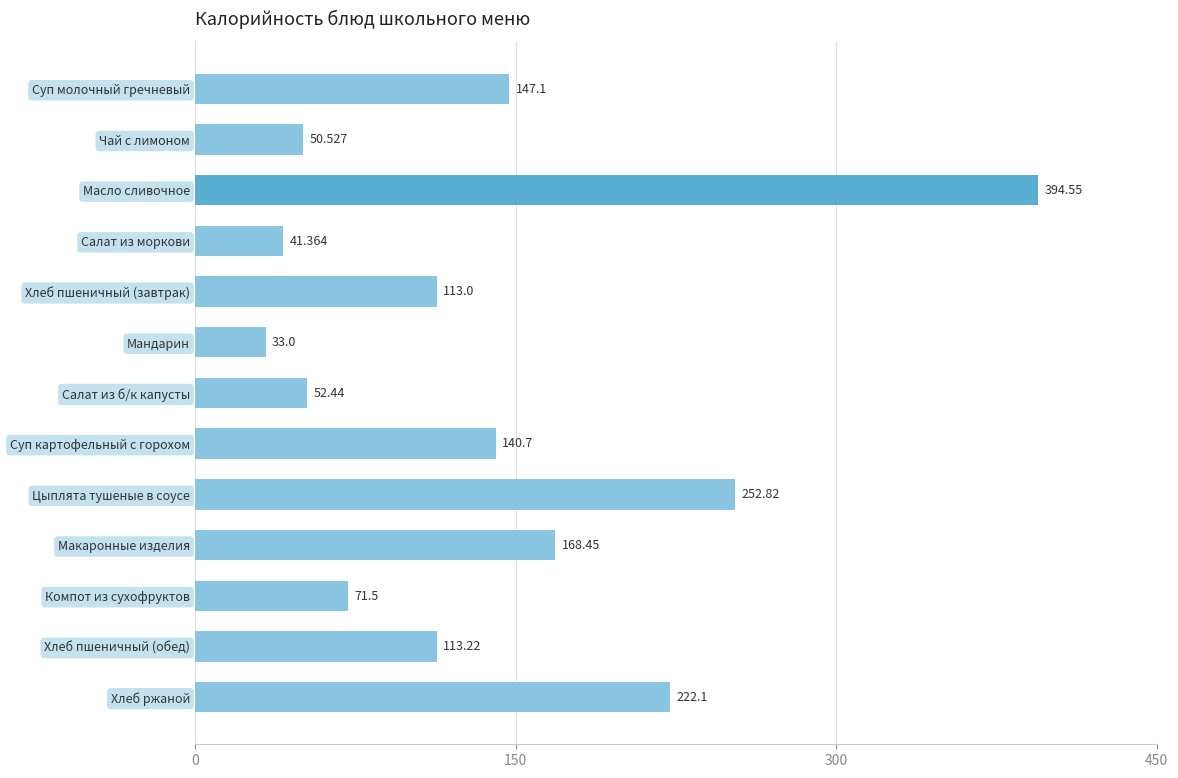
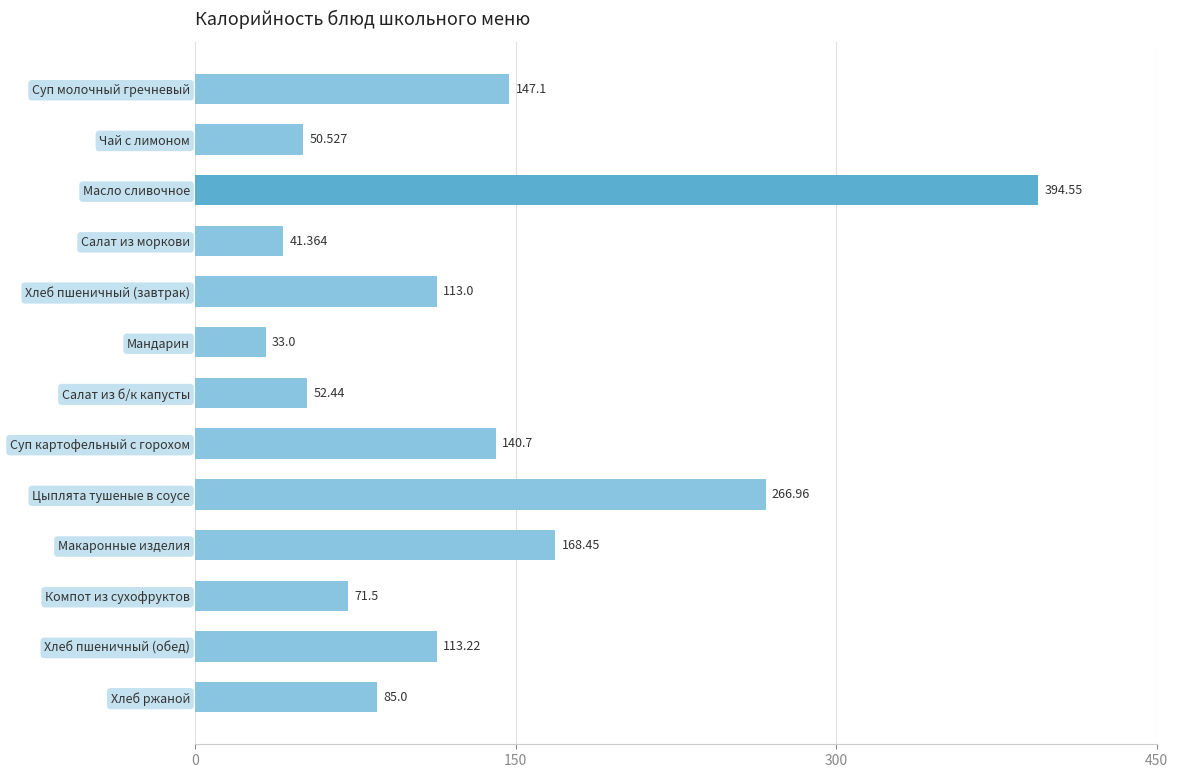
Цыплята тушеные в соусе: 252.82 -> 266.96
Хлеб ржаной: 222.1 -> 85.0
